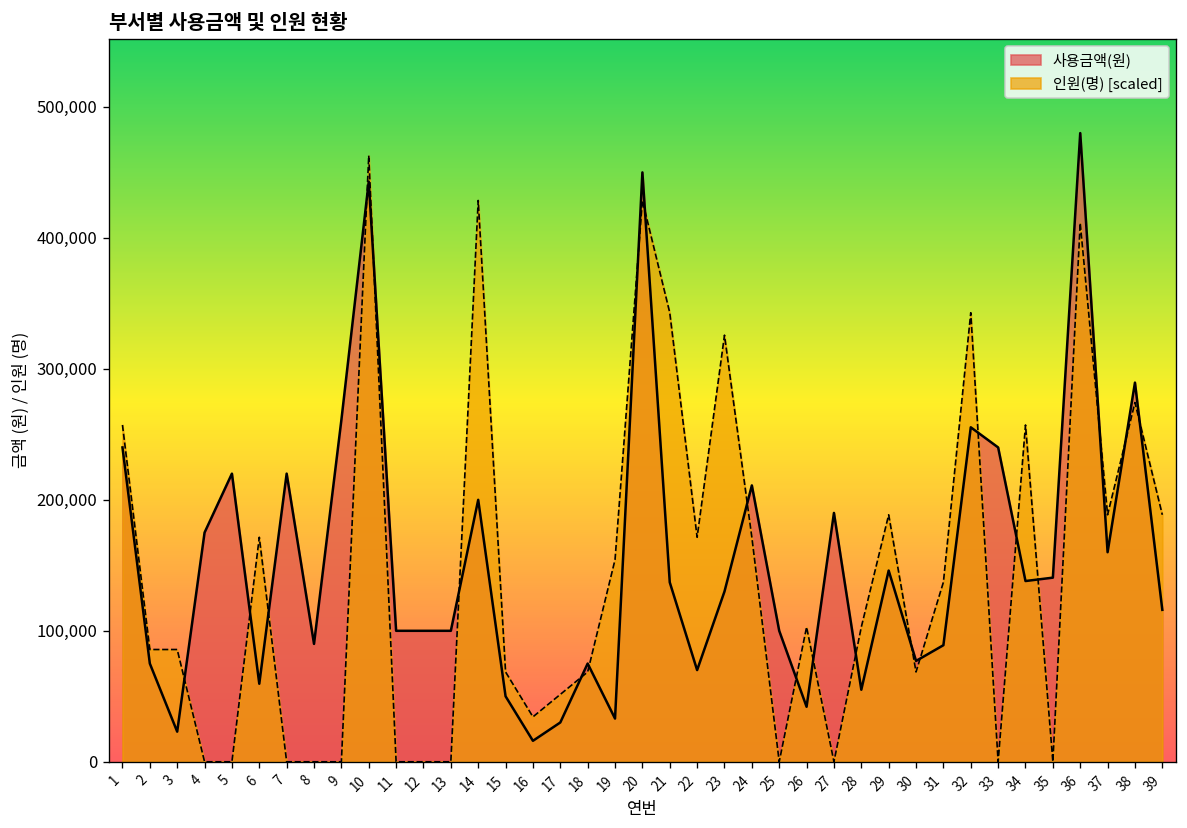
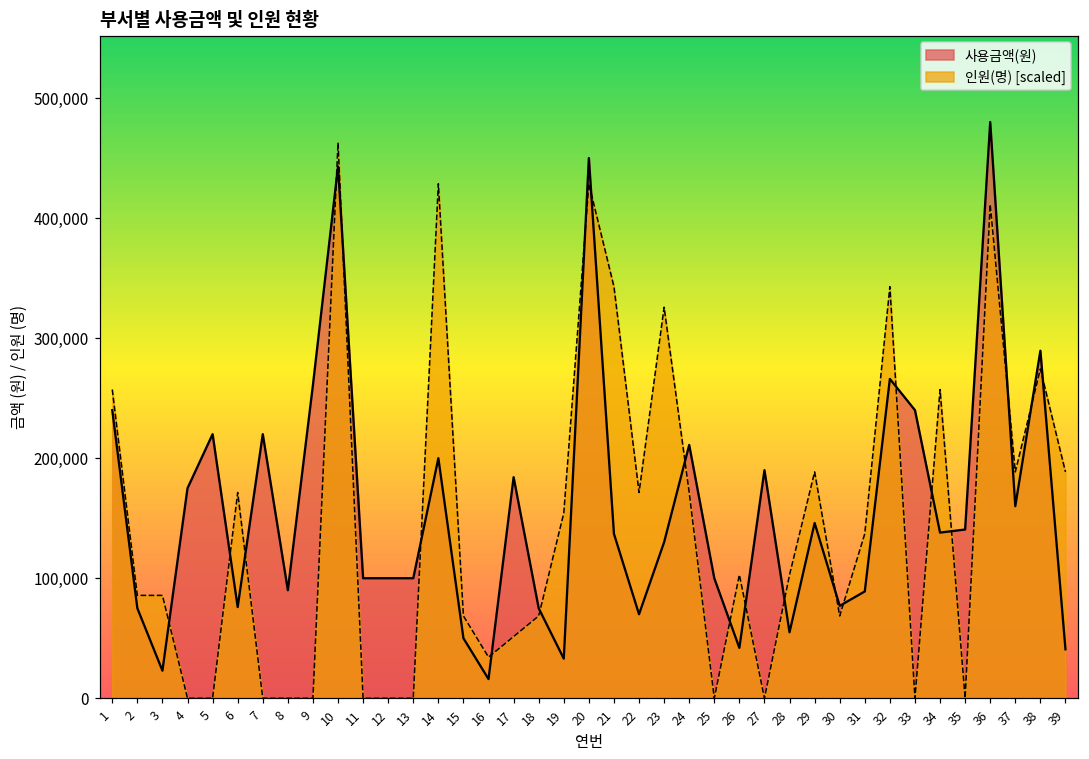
사용금액(원), 6: 60,000 -> 76,000
사용금액(원), 17: 30,000 -> 184,000
사용금액(원), 32: 255,000 -> 266,000
사용금액(원), 39: 116,000 -> 41,000
